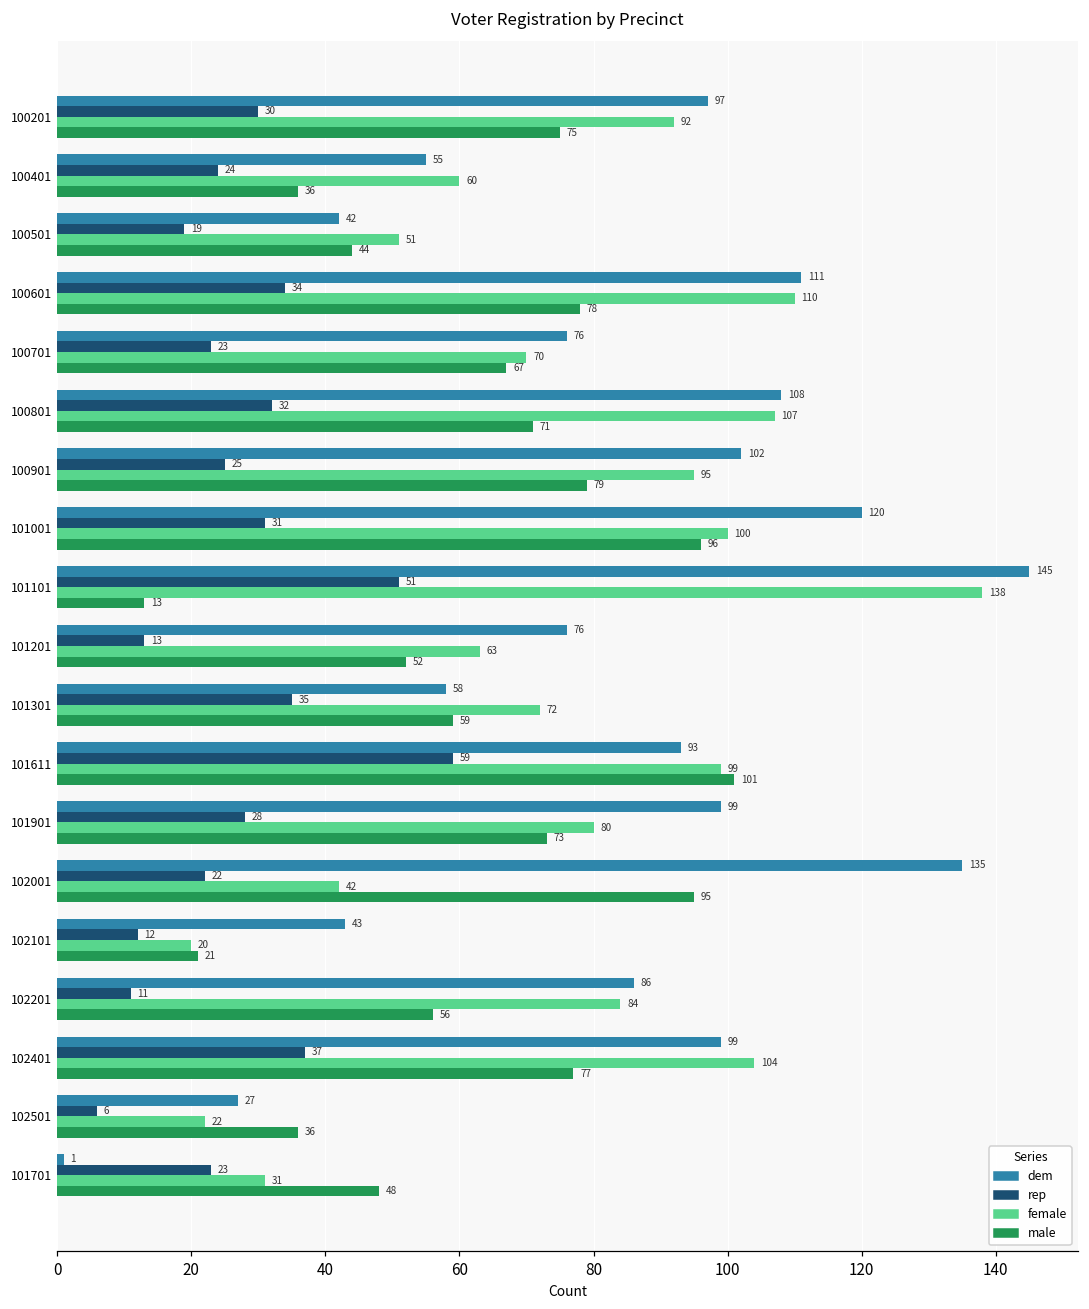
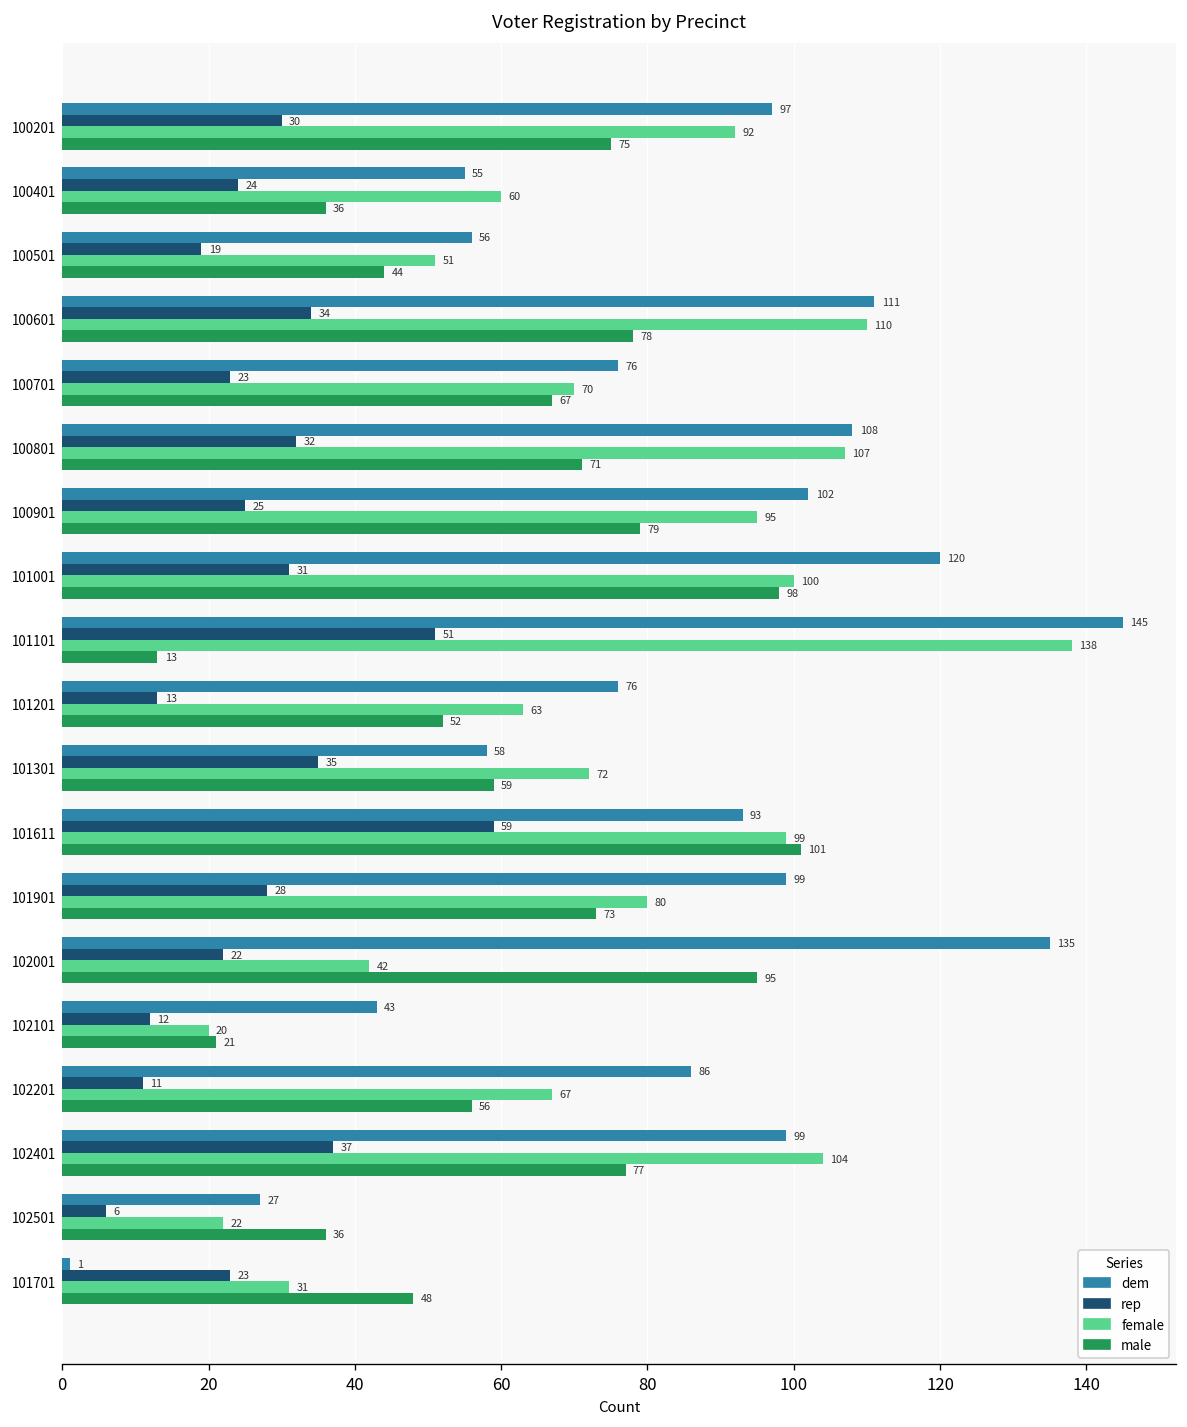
dem, 100501: 42 -> 56
male, 101001: 96 -> 98
female, 102201: 84 -> 67
